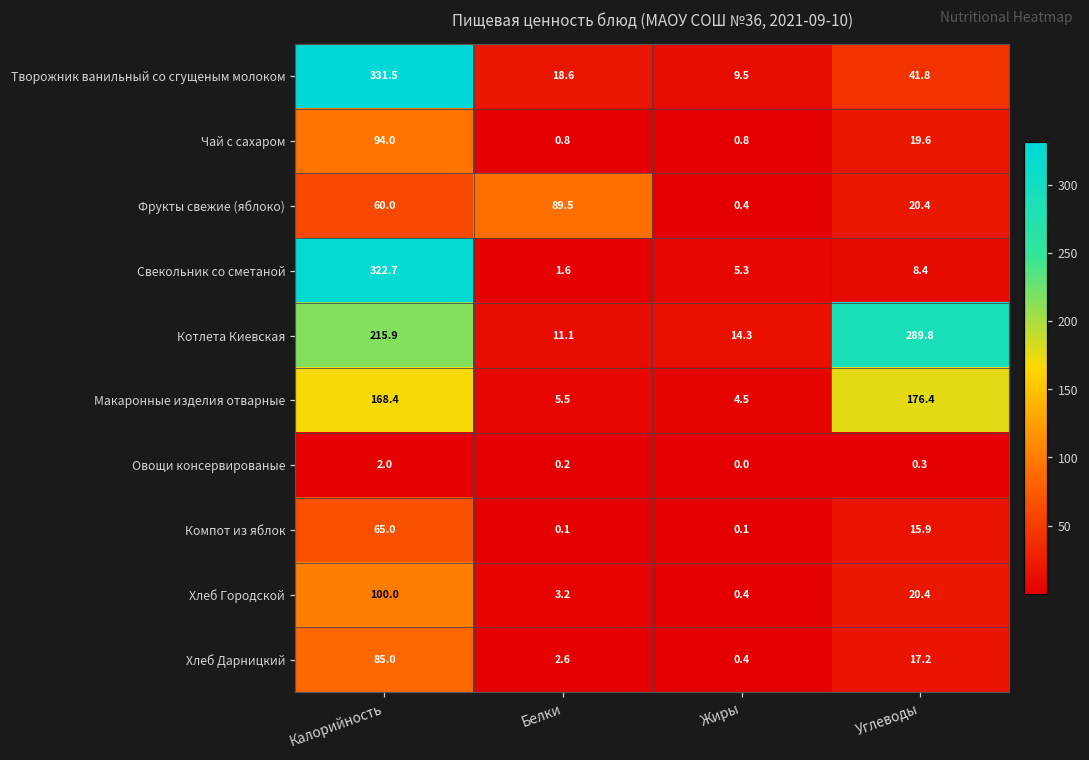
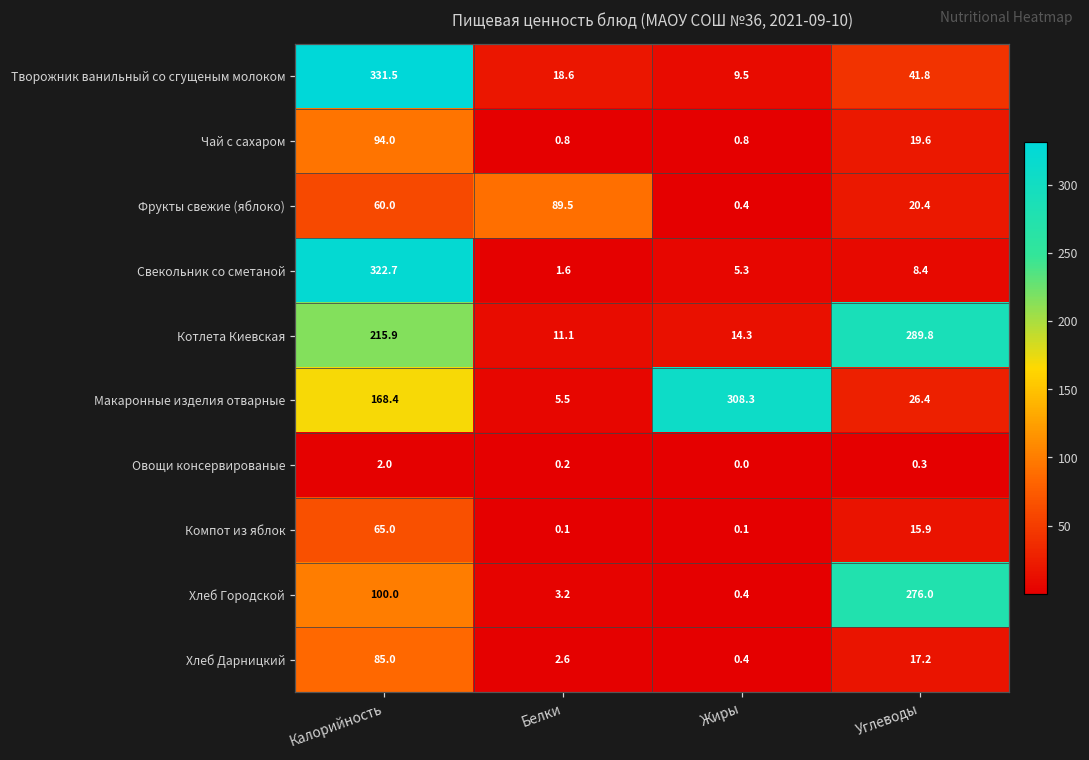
Макаронные изделия отварные, Жиры: 4.5 -> 308.3
Макаронные изделия отварные, Углеводы: 176.4 -> 26.4
Хлеб Городской, Углеводы: 20.4 -> 276.0
